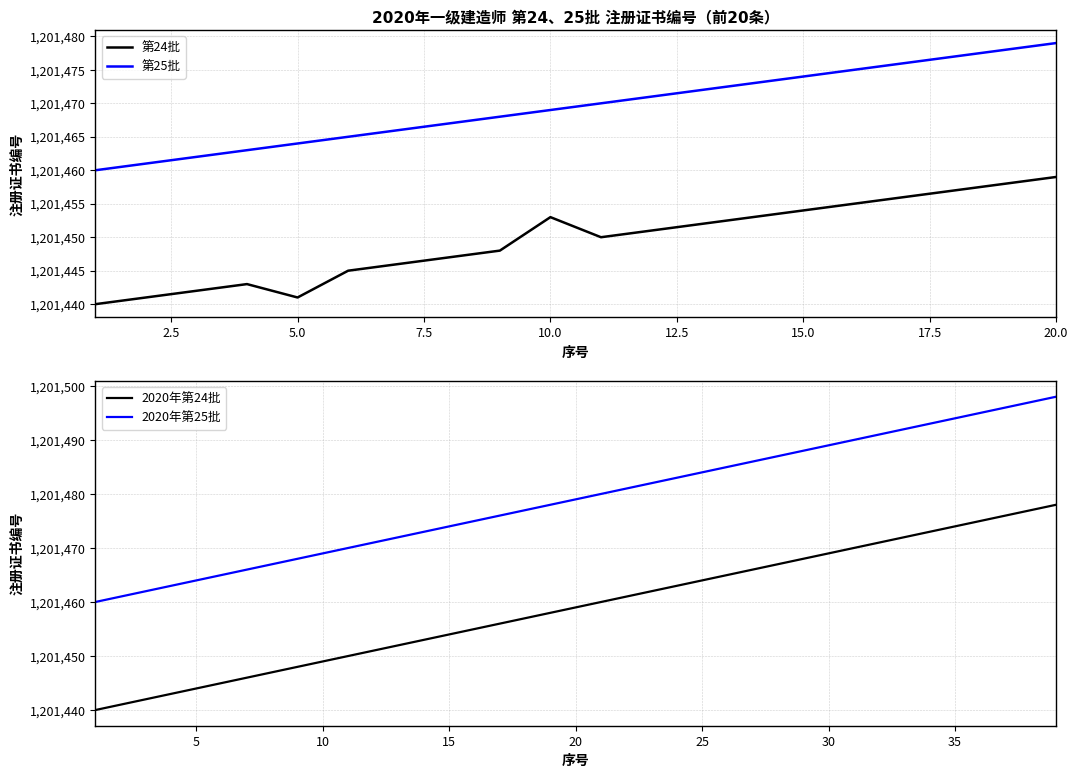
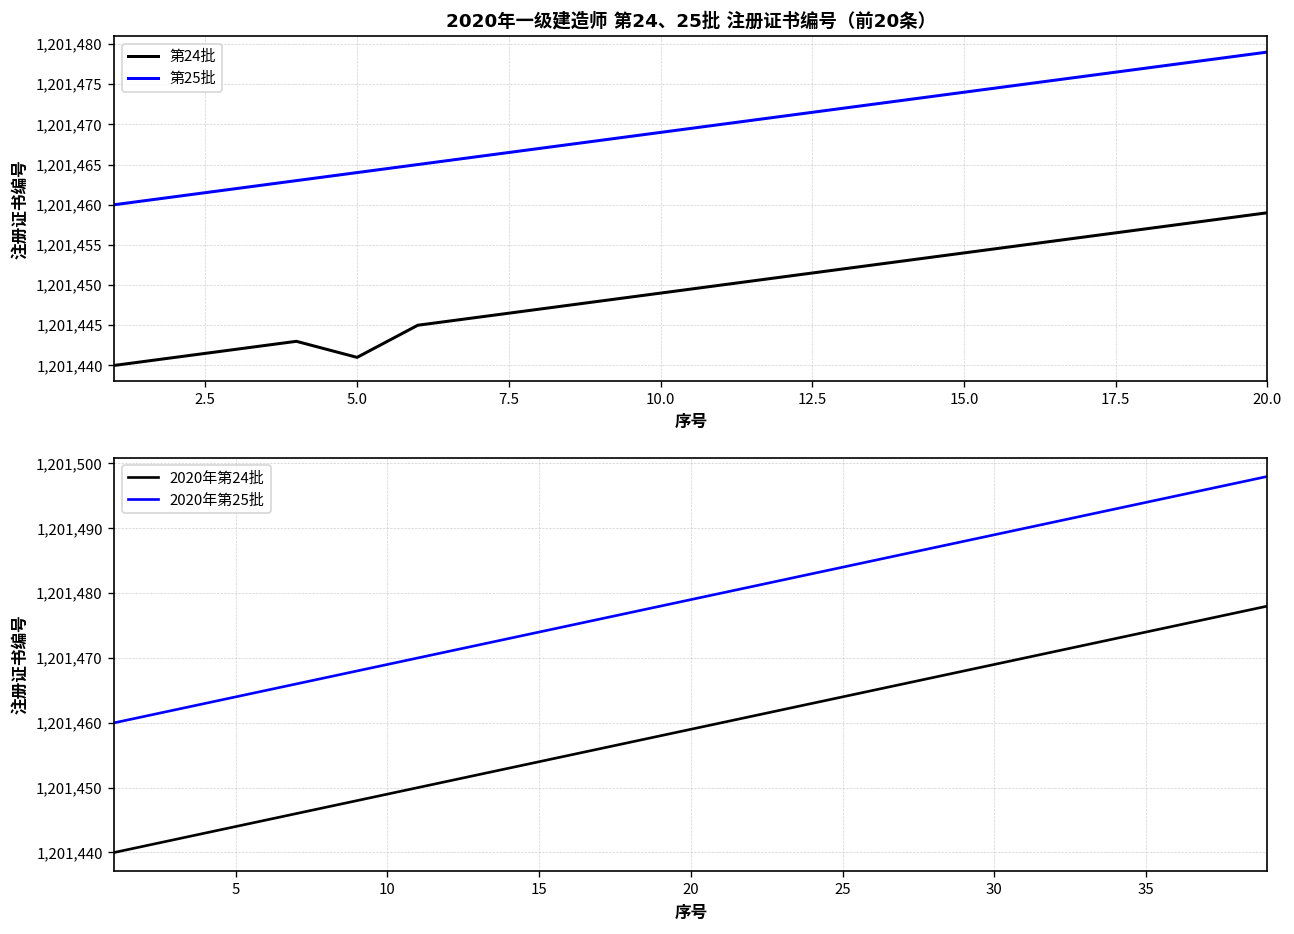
2020年一级建造师 第24、25批 注册证书编号（前20条）, 第24批, 10.0: 1,201,453 -> 1,201,449
